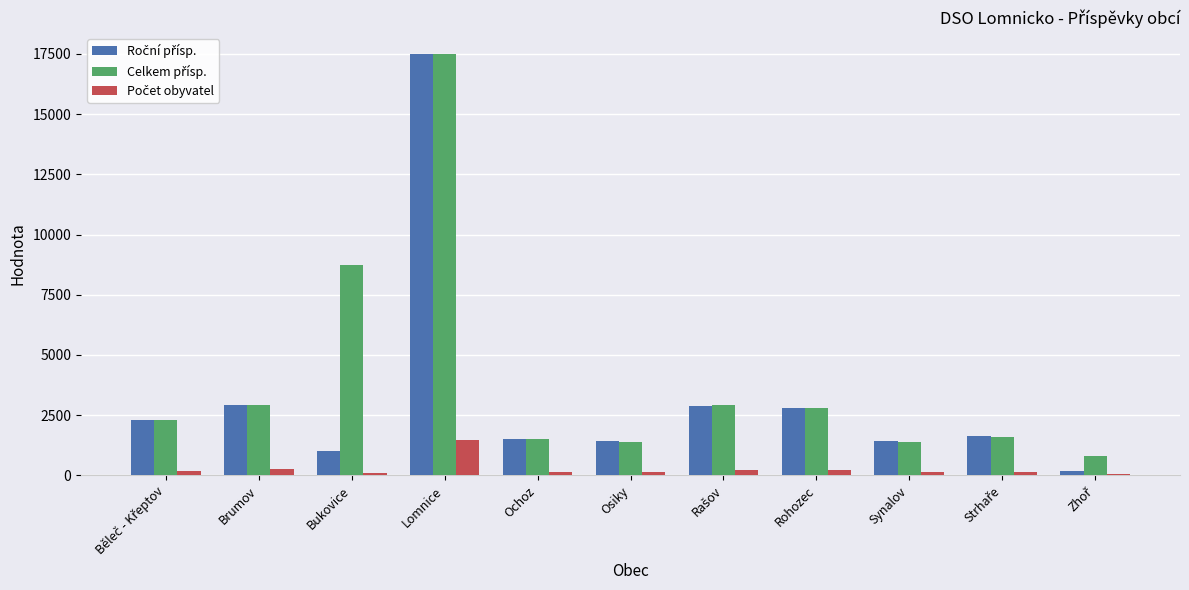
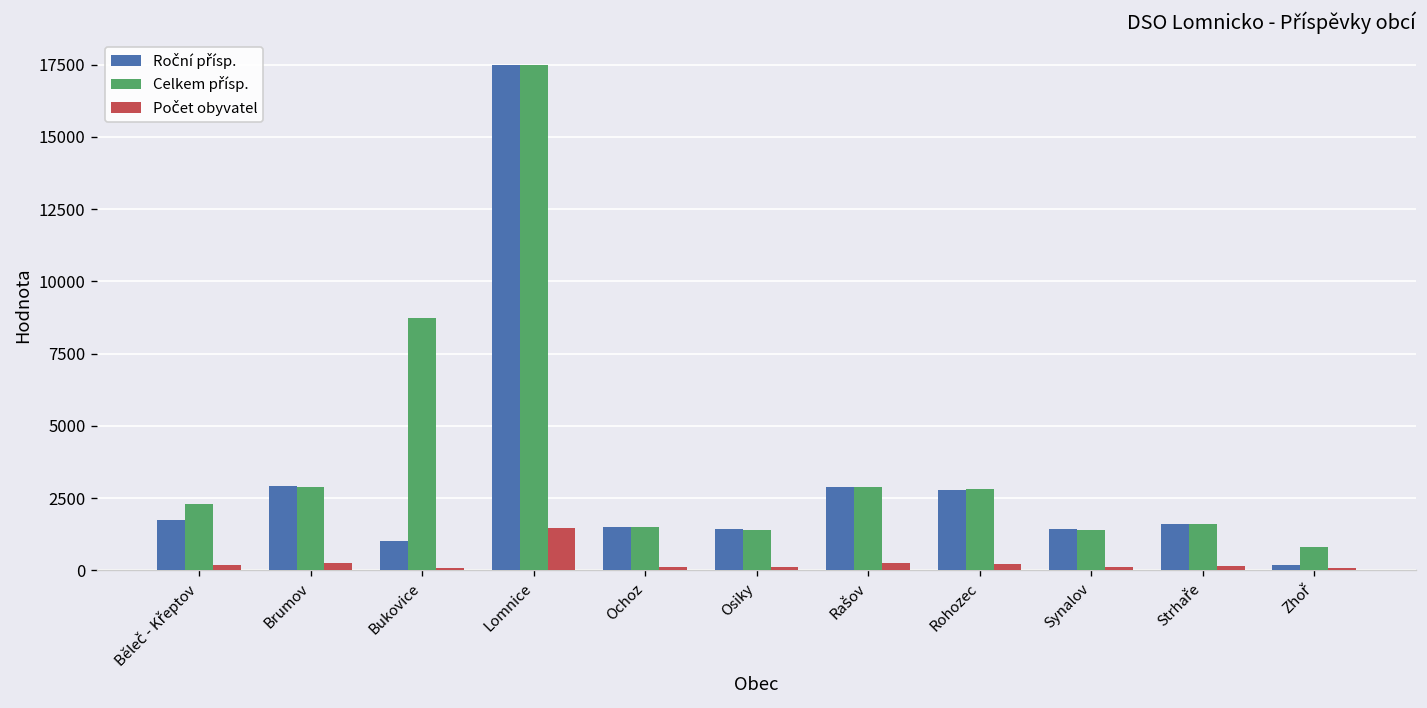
Roční přísp., Běleč - Křeptov: 2300 -> 1700
